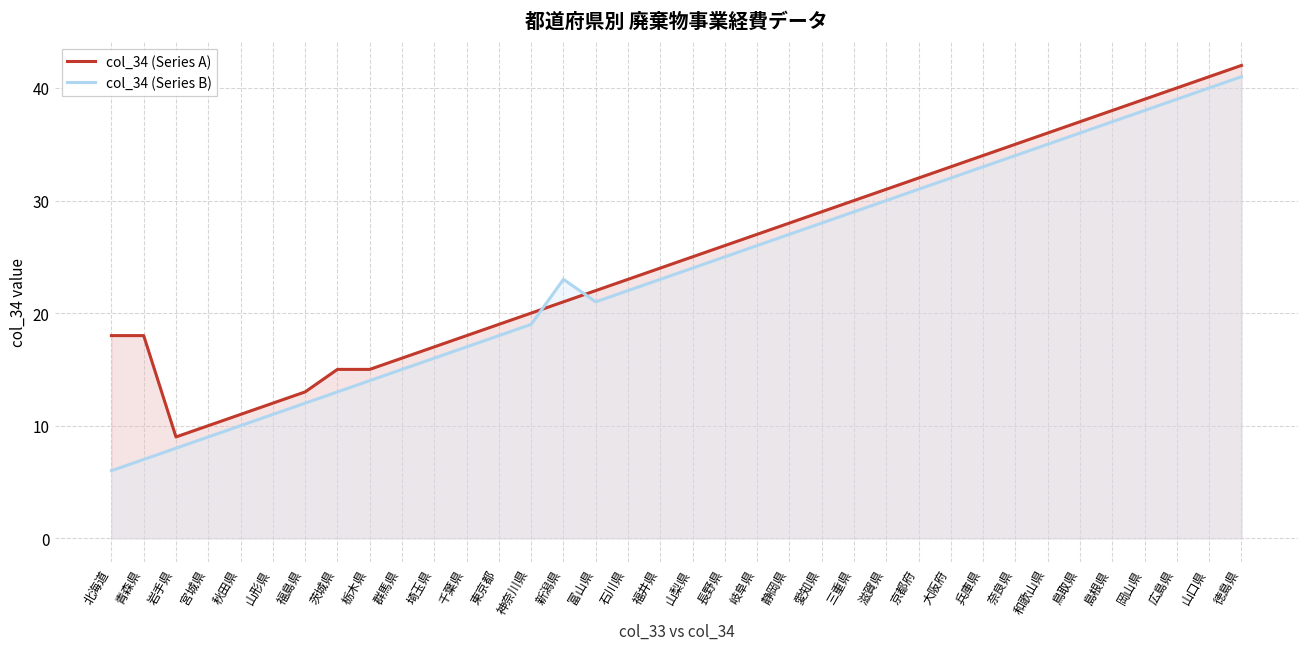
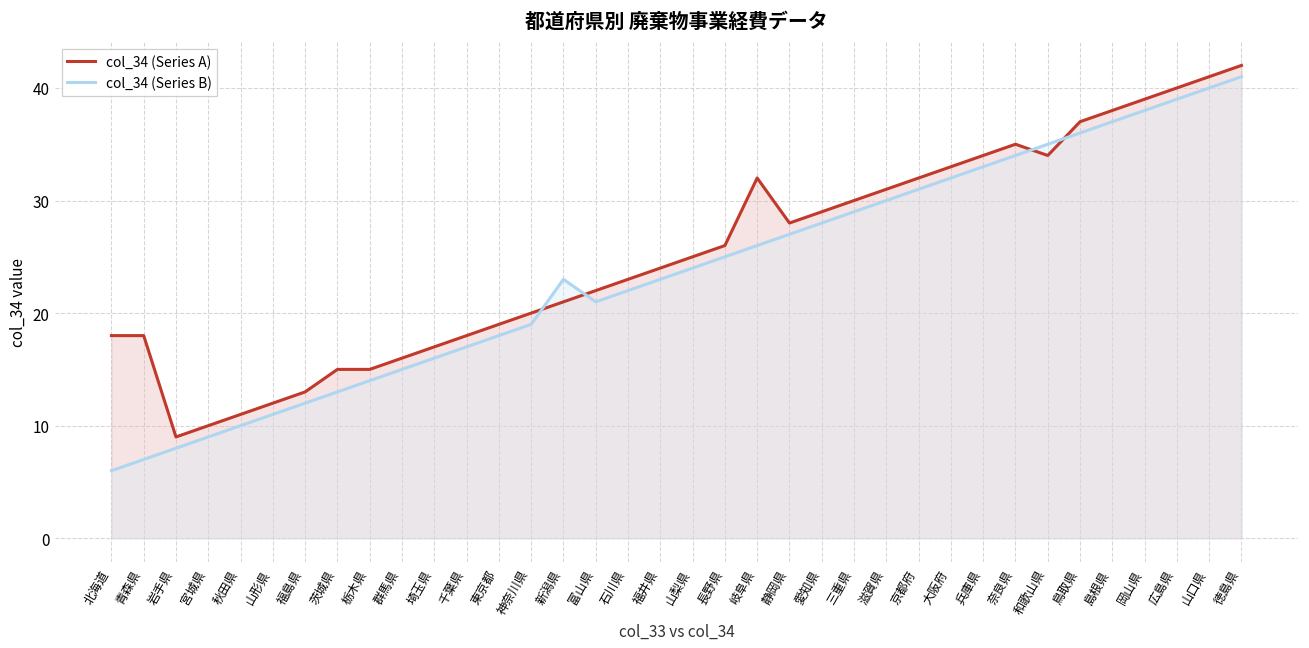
col_34 (Series A), 岐阜県: 27 -> 32
col_34 (Series A), 和歌山県: 36 -> 34
